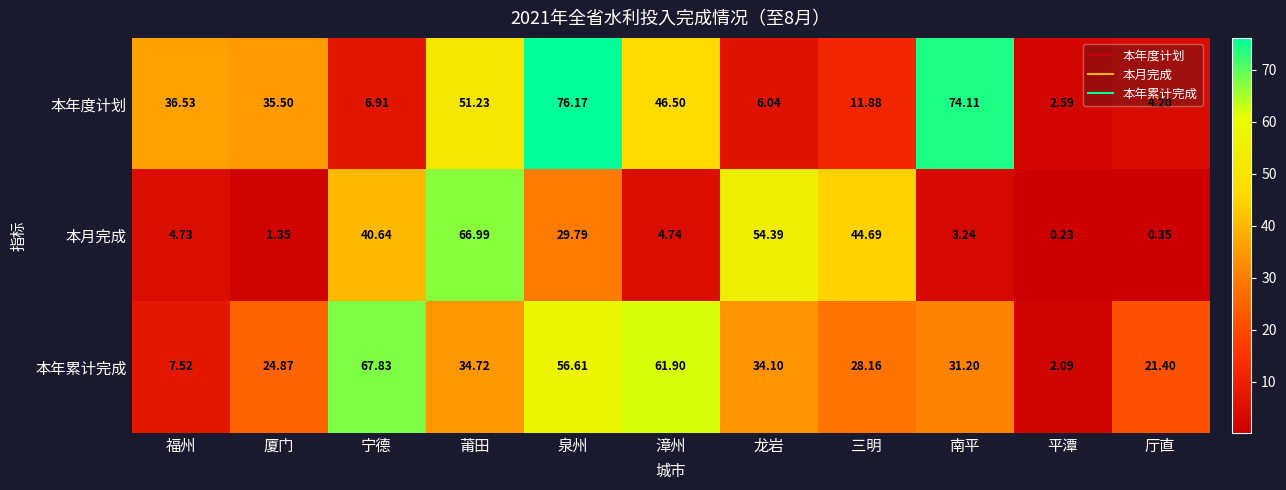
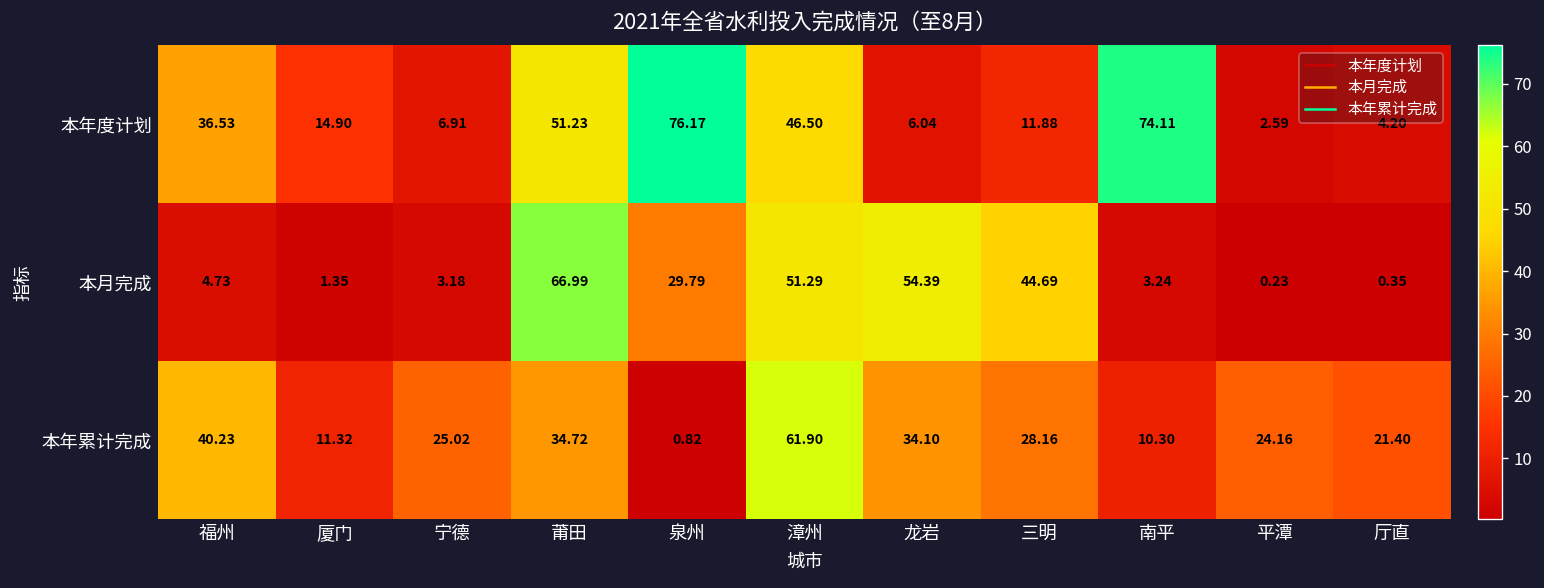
本年度计划, 厦门: 35.50 -> 14.90
本月完成, 宁德: 40.64 -> 3.18
本月完成, 漳州: 4.74 -> 51.29
本年累计完成, 福州: 7.52 -> 40.23
本年累计完成, 厦门: 24.87 -> 11.32
本年累计完成, 宁德: 67.83 -> 25.02
本年累计完成, 泉州: 56.61 -> 0.82
本年累计完成, 南平: 31.20 -> 10.30
本年累计完成, 平潭: 2.09 -> 24.16
